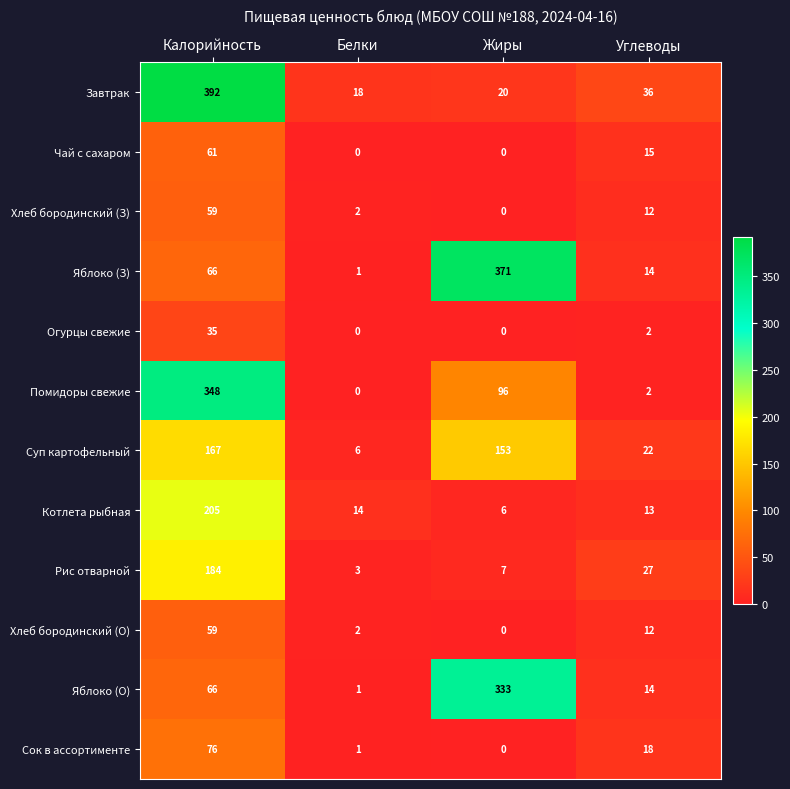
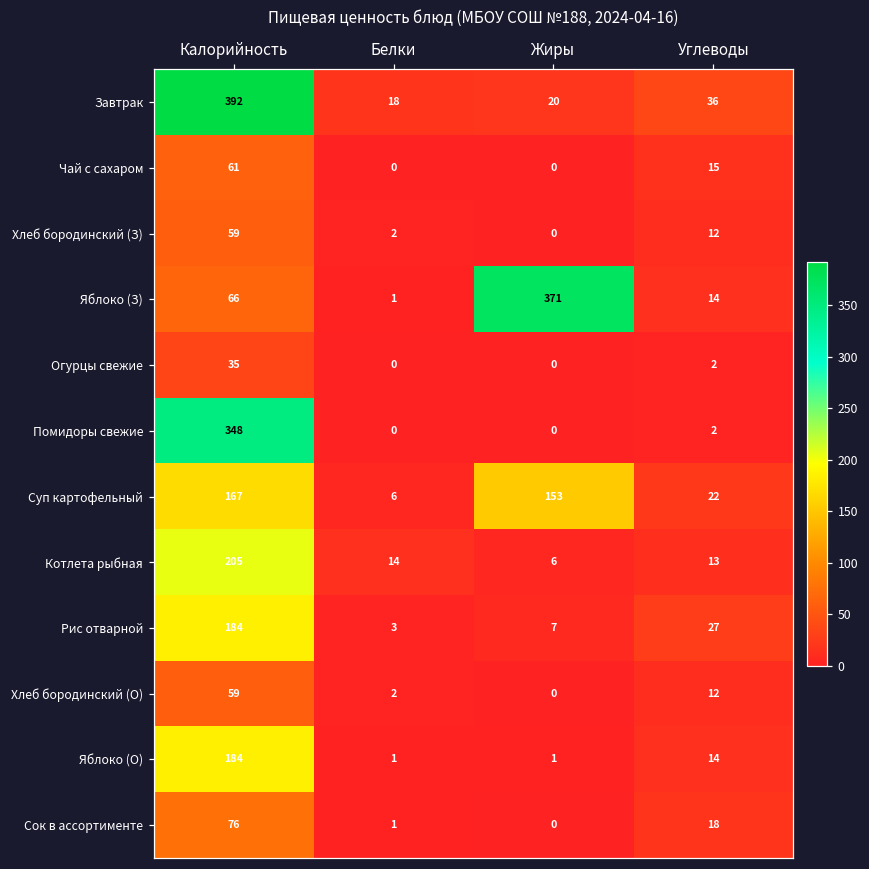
Помидоры свежие, Жиры: 96 -> 0
Яблоко (О), Калорийность: 66 -> 184
Яблоко (О), Жиры: 333 -> 1
